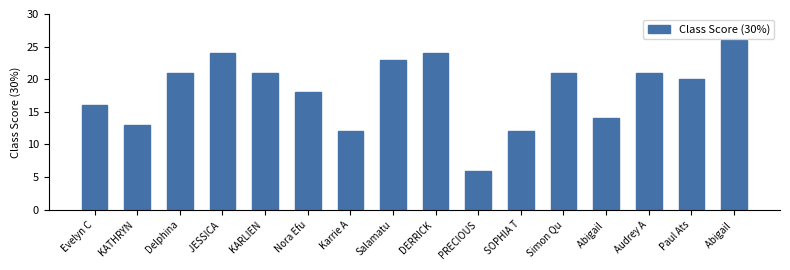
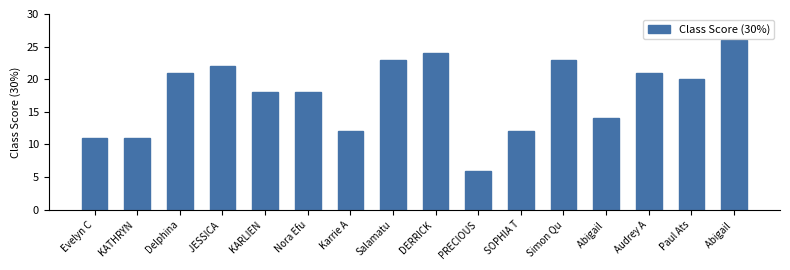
Evelyn C: 16 -> 11
KATHRYN: 13 -> 11
JESSICA: 24 -> 22
KARLIEN: 21 -> 18
Simon Qu: 21 -> 23
